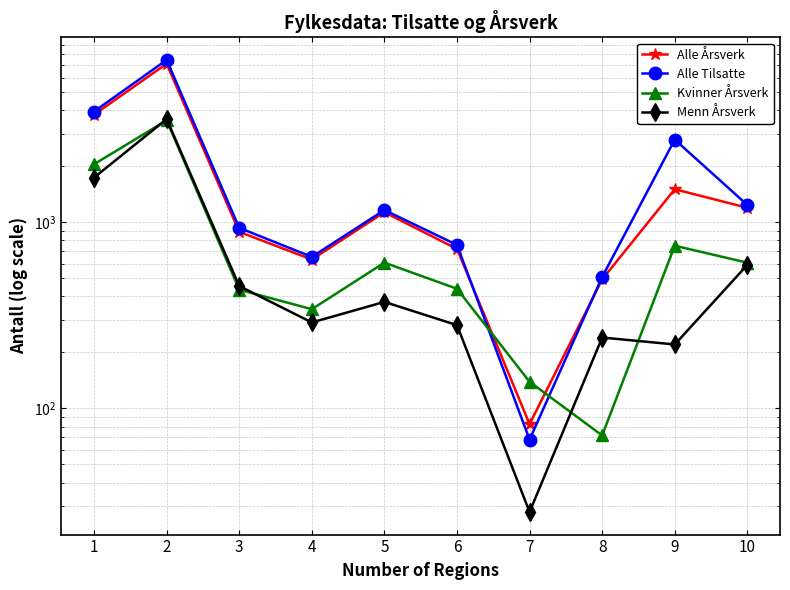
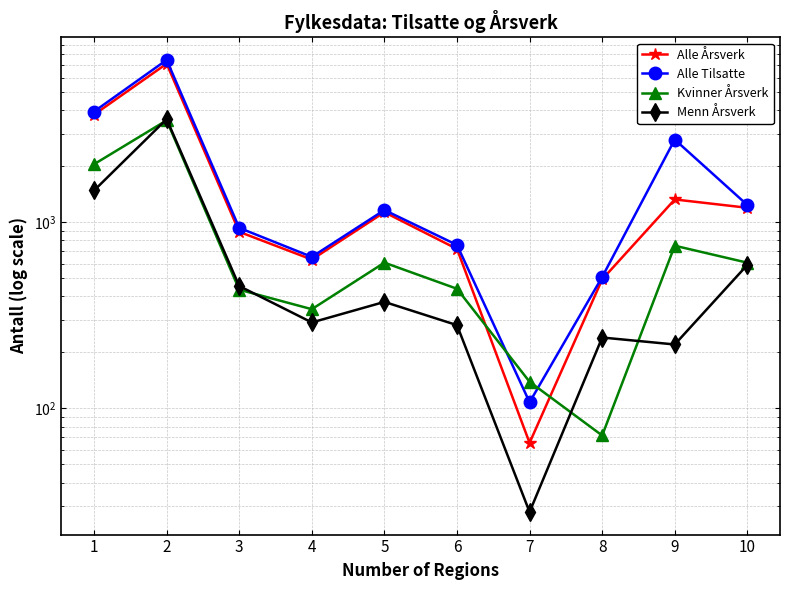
Menn Årsverk, 1: 1700 -> 1500
Alle Årsverk, 7: 80 -> 65
Alle Tilsatte, 7: 68 -> 110
Alle Årsverk, 9: 1500 -> 1300
